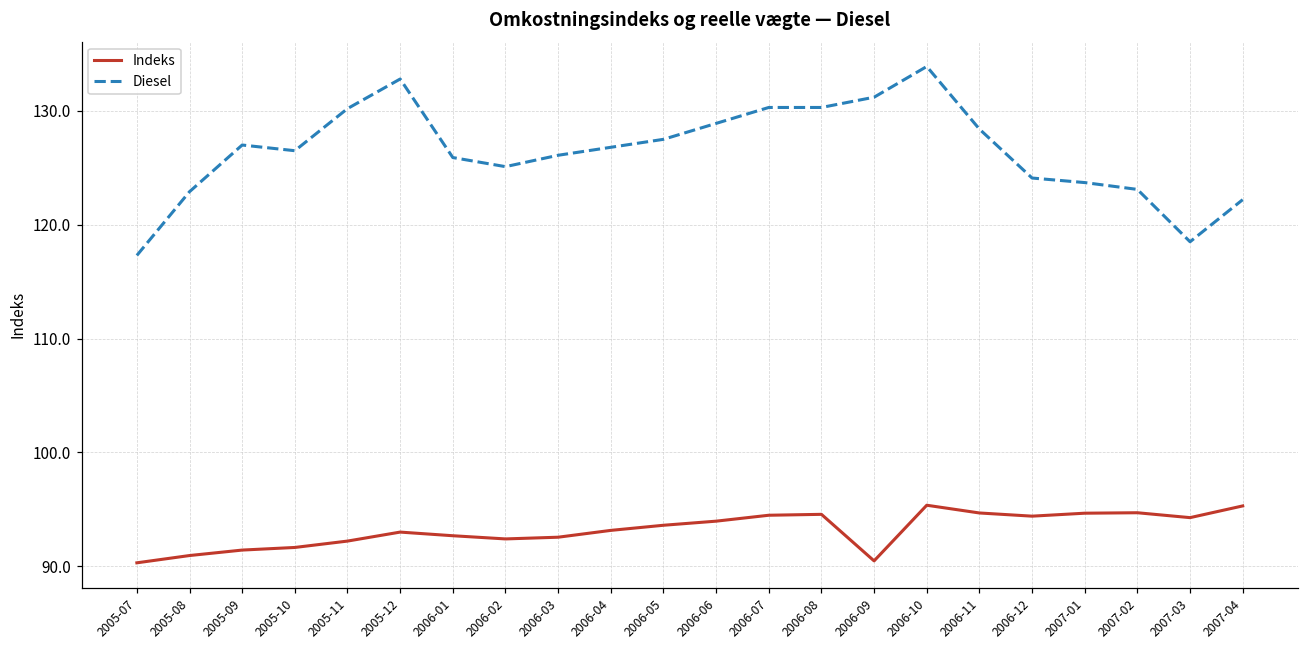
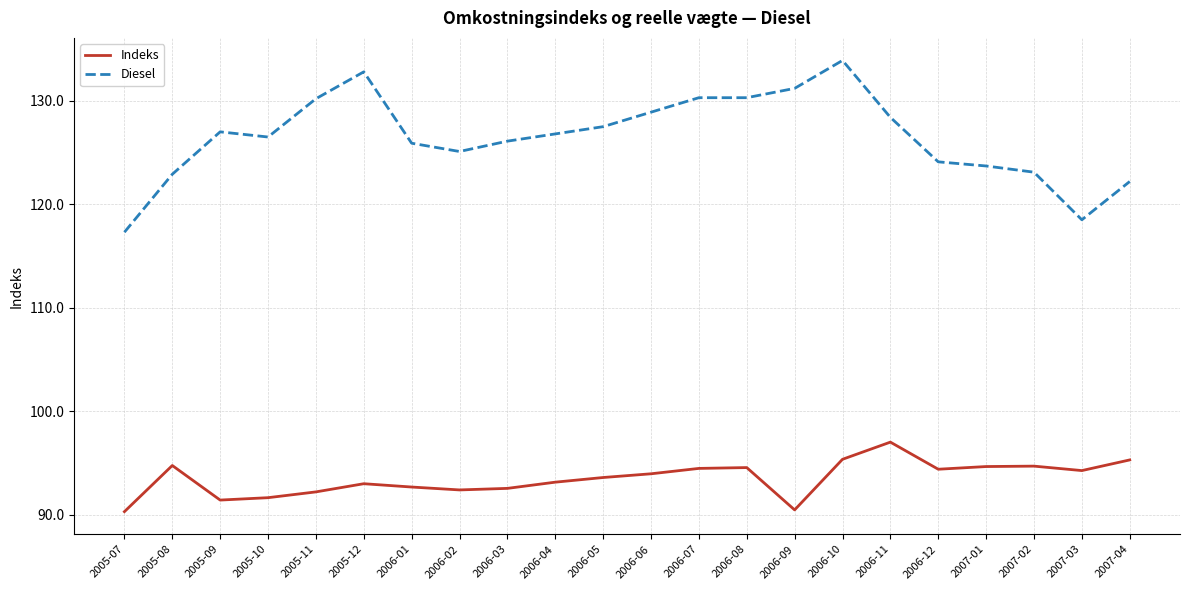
Indeks, 2005-08: 90.9 -> 94.8
Indeks, 2006-11: 94.7 -> 97.0
